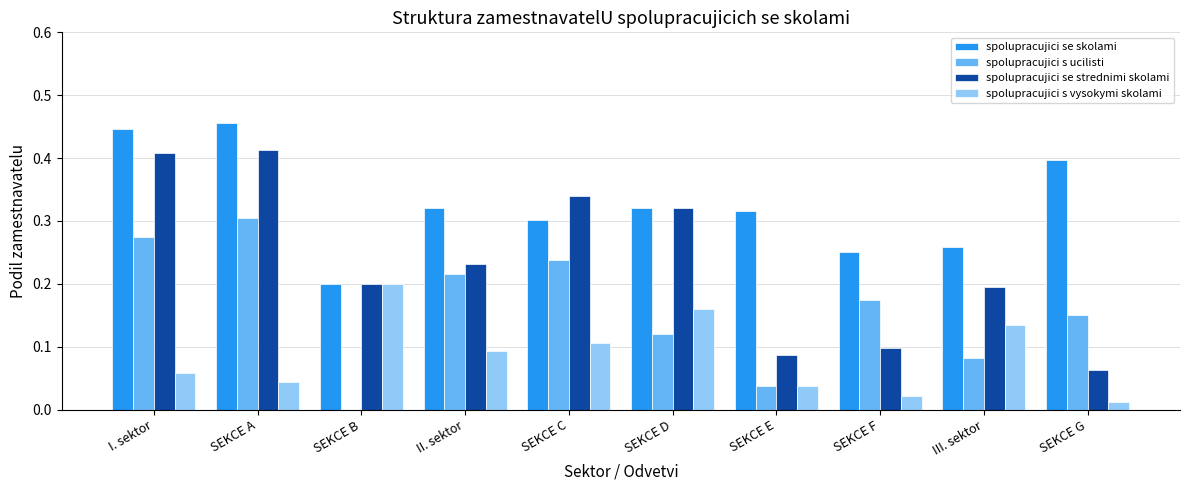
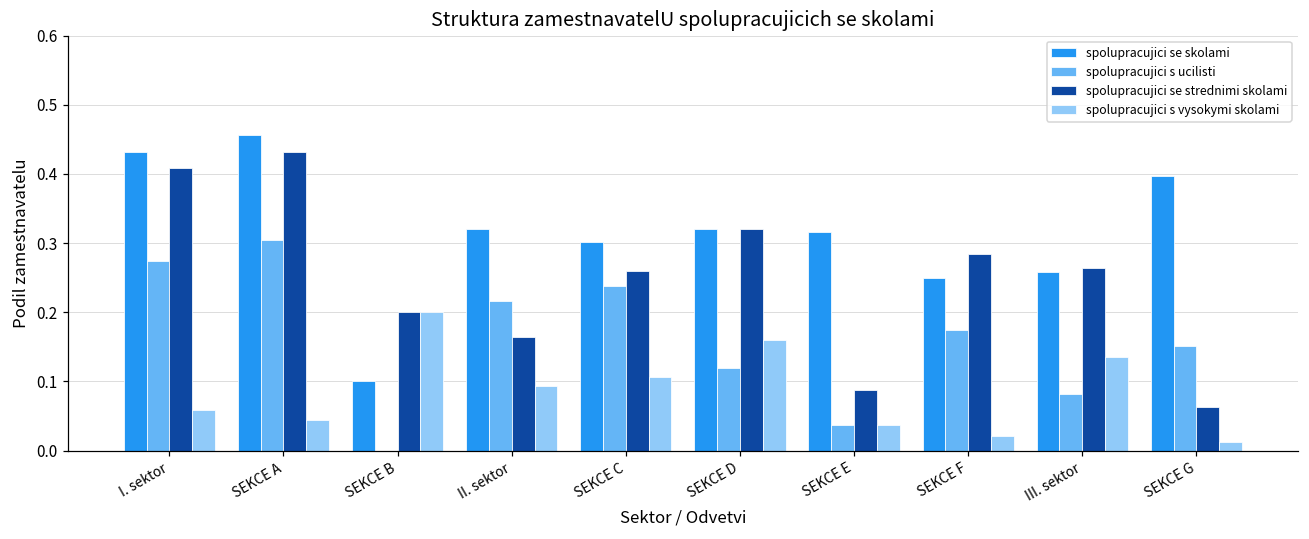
spolupracujici se skolami, I. sektor: 0.45 -> 0.43
spolupracujici se strednimi skolami, SEKCE A: 0.41 -> 0.43
spolupracujici se skolami, SEKCE B: 0.2 -> 0.1
spolupracujici se strednimi skolami, II. sektor: 0.23 -> 0.16
spolupracujici se strednimi skolami, SEKCE C: 0.34 -> 0.26
spolupracujici se strednimi skolami, SEKCE F: 0.10 -> 0.28
spolupracujici se strednimi skolami, III. sektor: 0.19 -> 0.26
